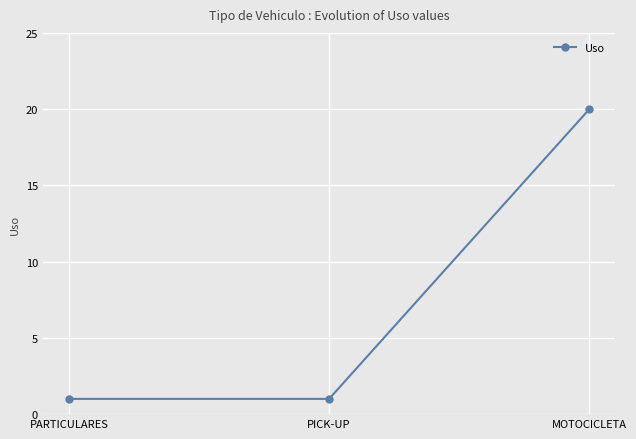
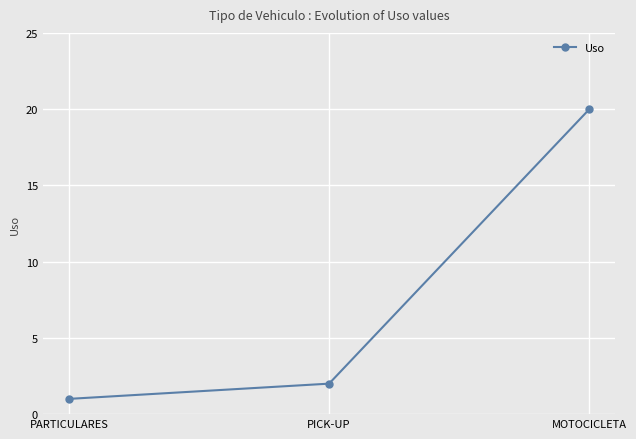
PICK-UP: 1 -> 2
